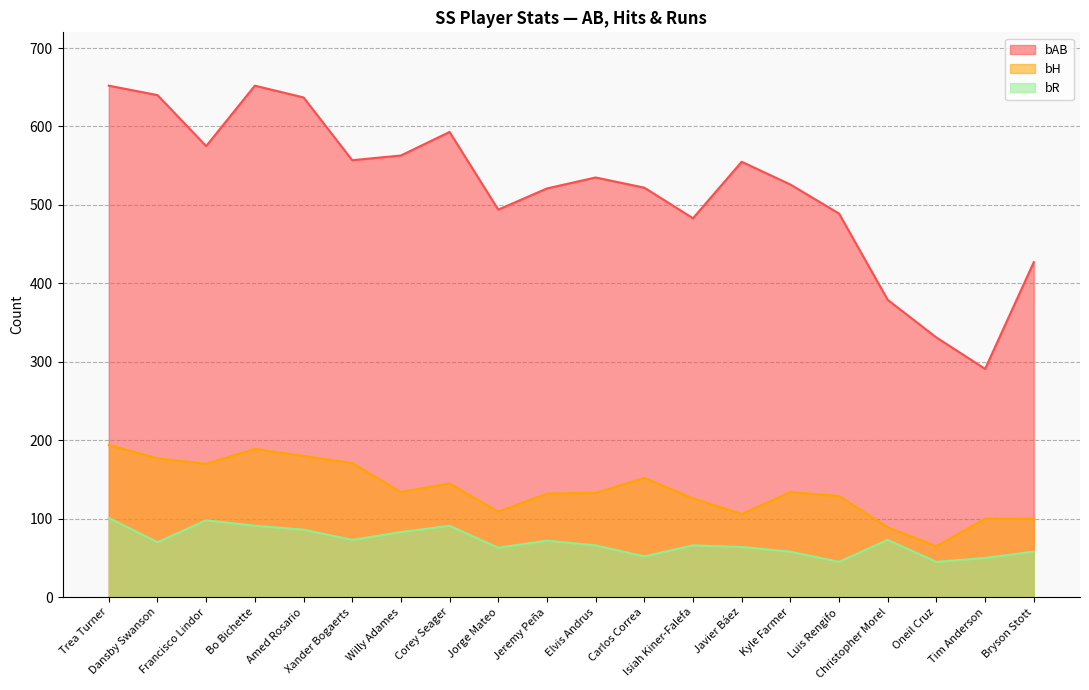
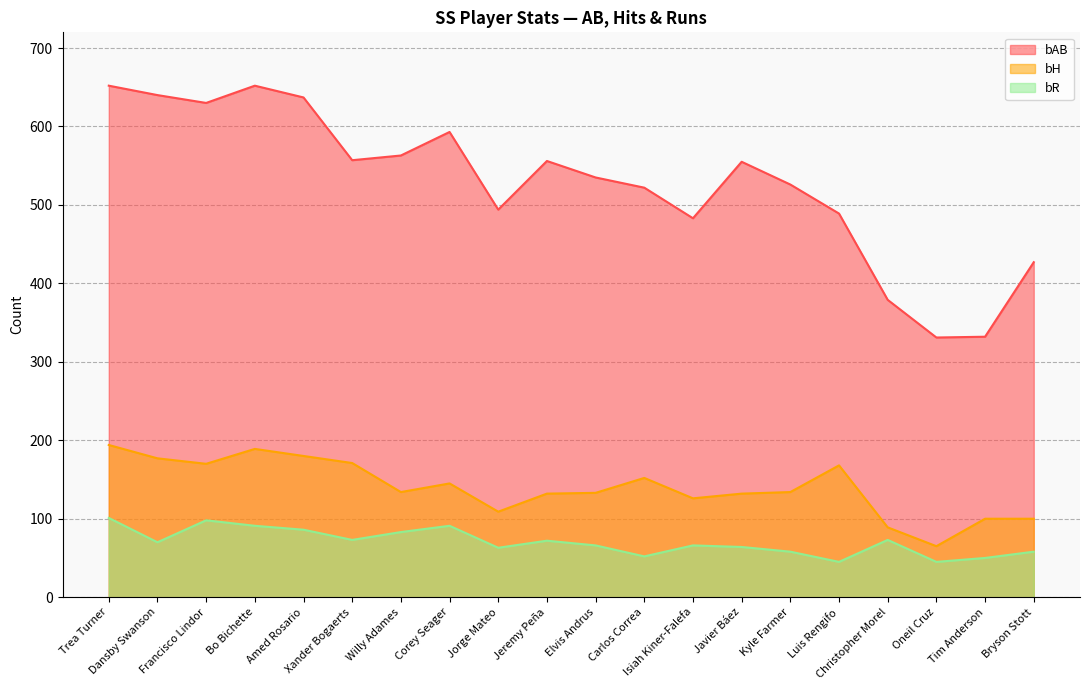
bAB, Francisco Lindor: 580 -> 630
bAB, Jeremy Peña: 520 -> 560
bH, Javier Báez: 110 -> 130
bH, Luis Rengifo: 130 -> 170
bAB, Tim Anderson: 290 -> 330
